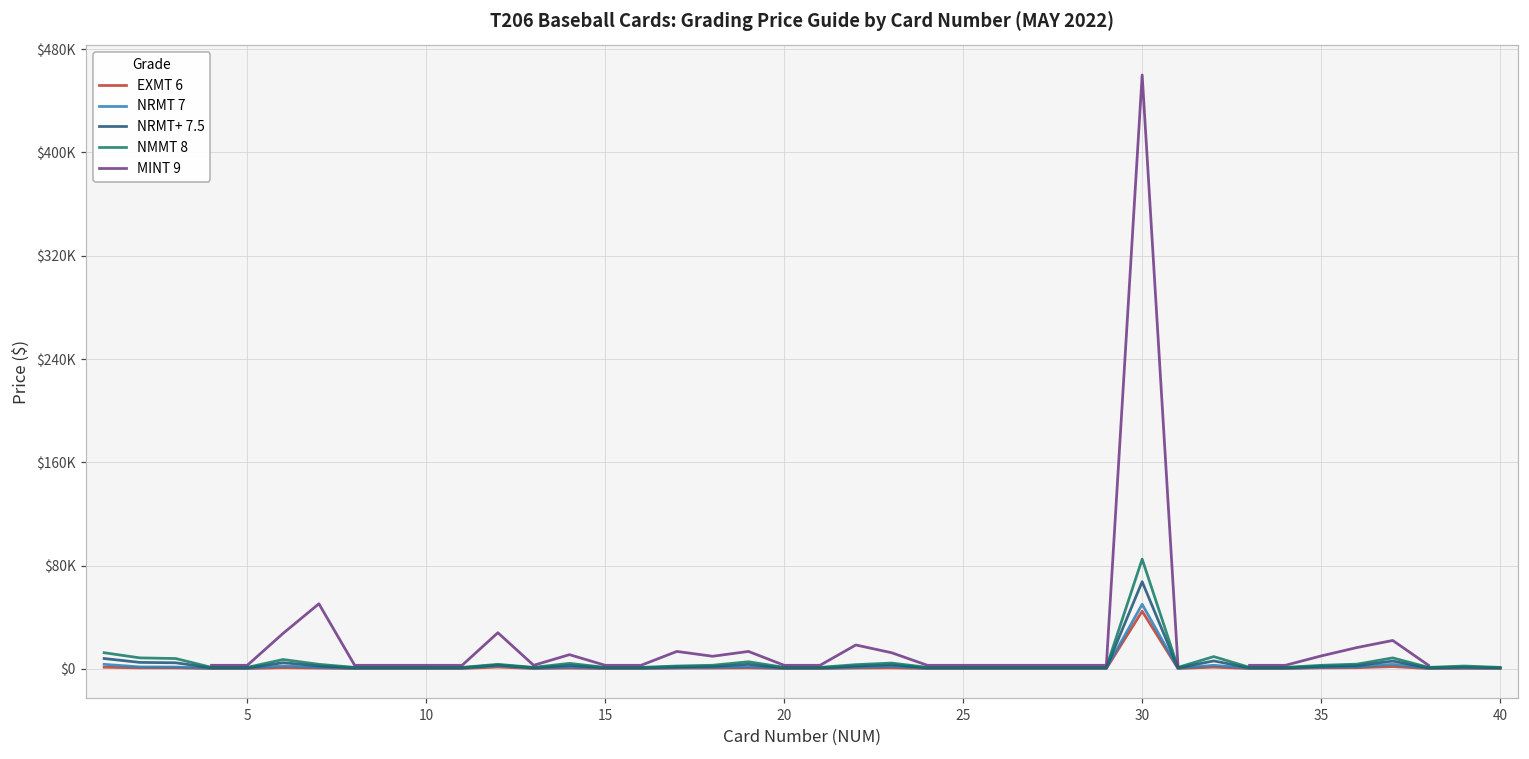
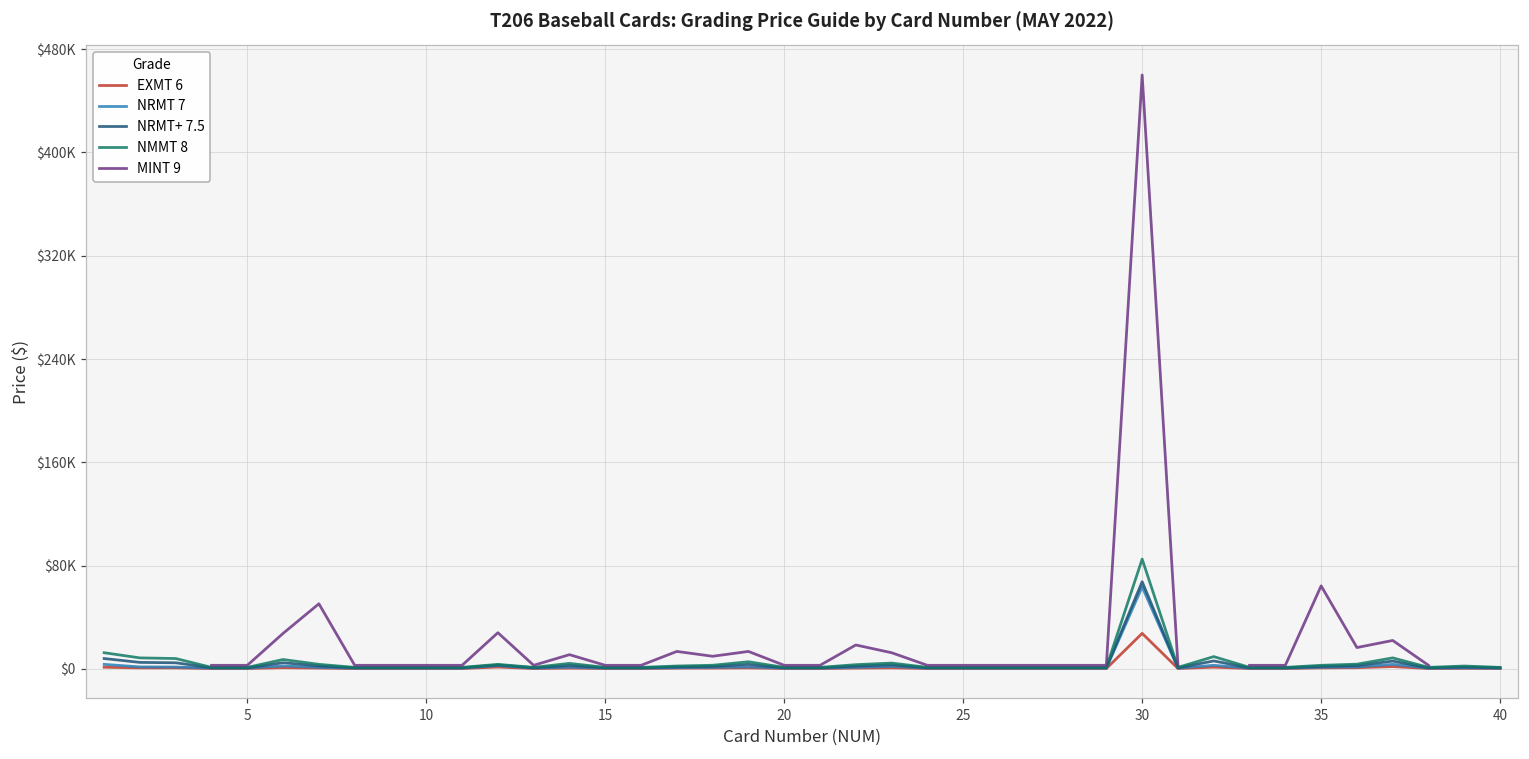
EXMT 6, 30: $45000 -> $28000
NRMT 7, 30: $50000 -> $64000
MINT 9, 35: $10000 -> $64000
